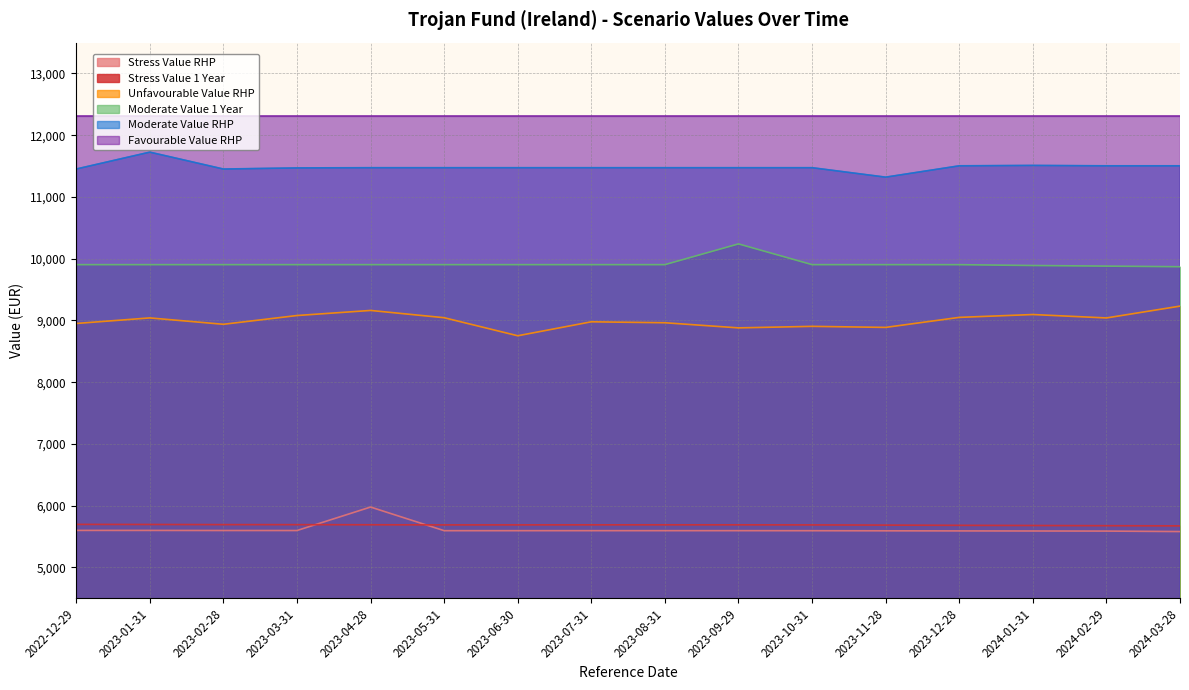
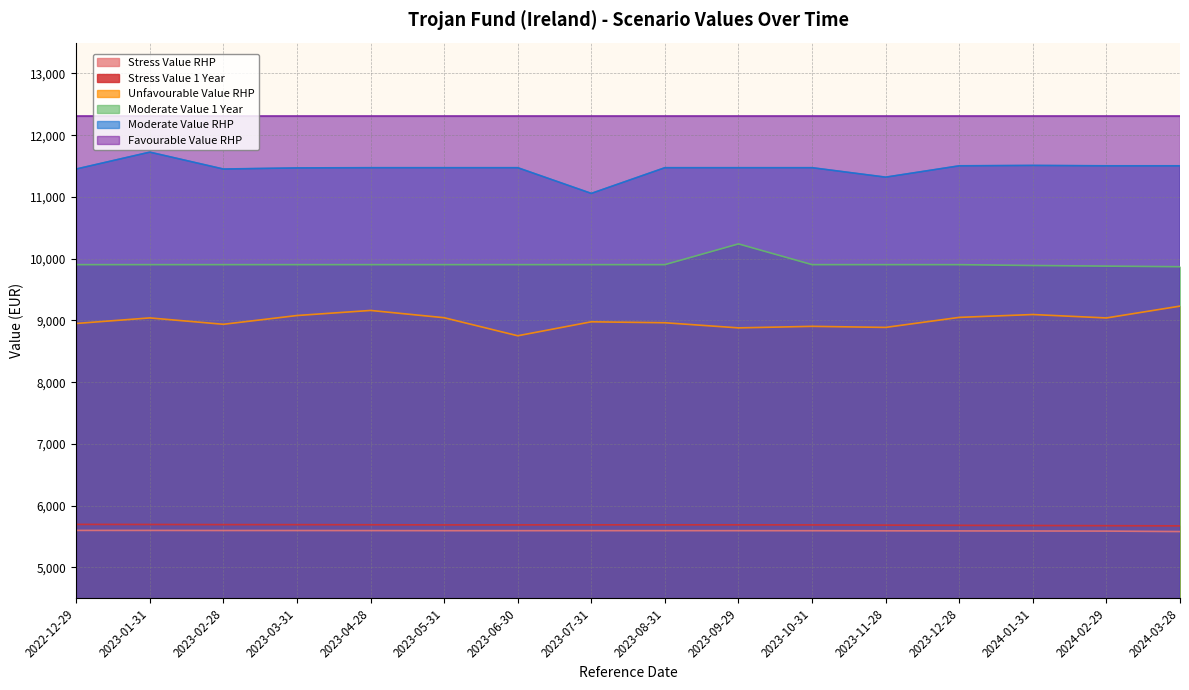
Stress Value RHP, 2023-04-28: 6,000 -> 5,600
Moderate Value RHP, 2023-07-31: 11,500 -> 11,100
